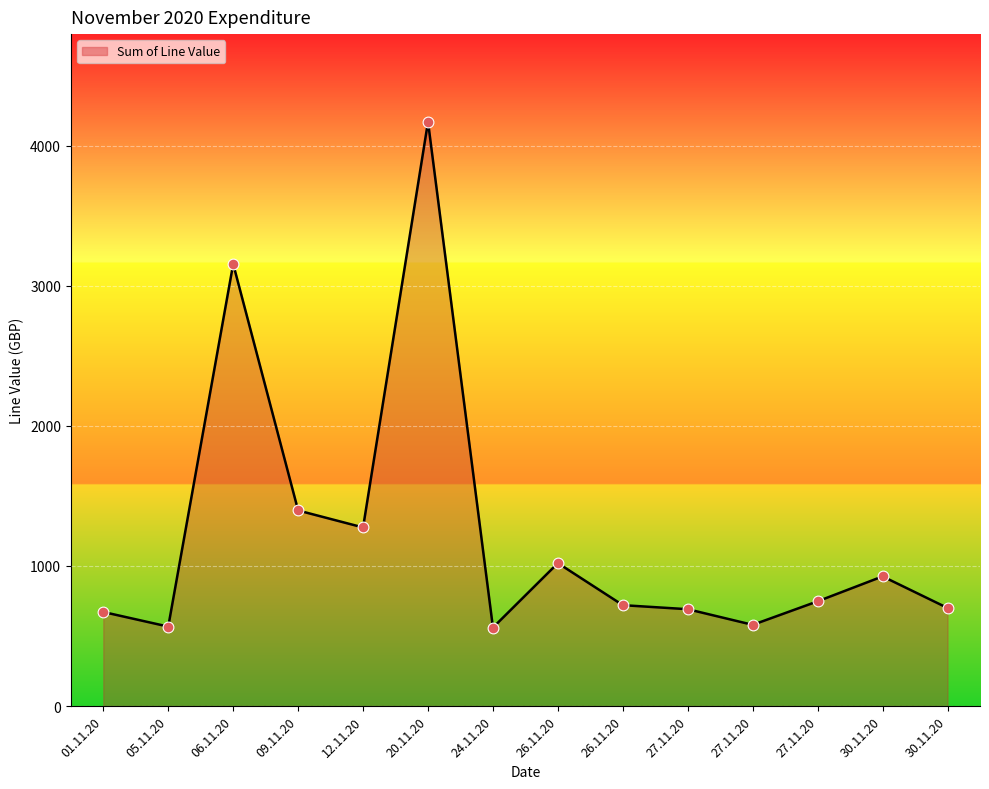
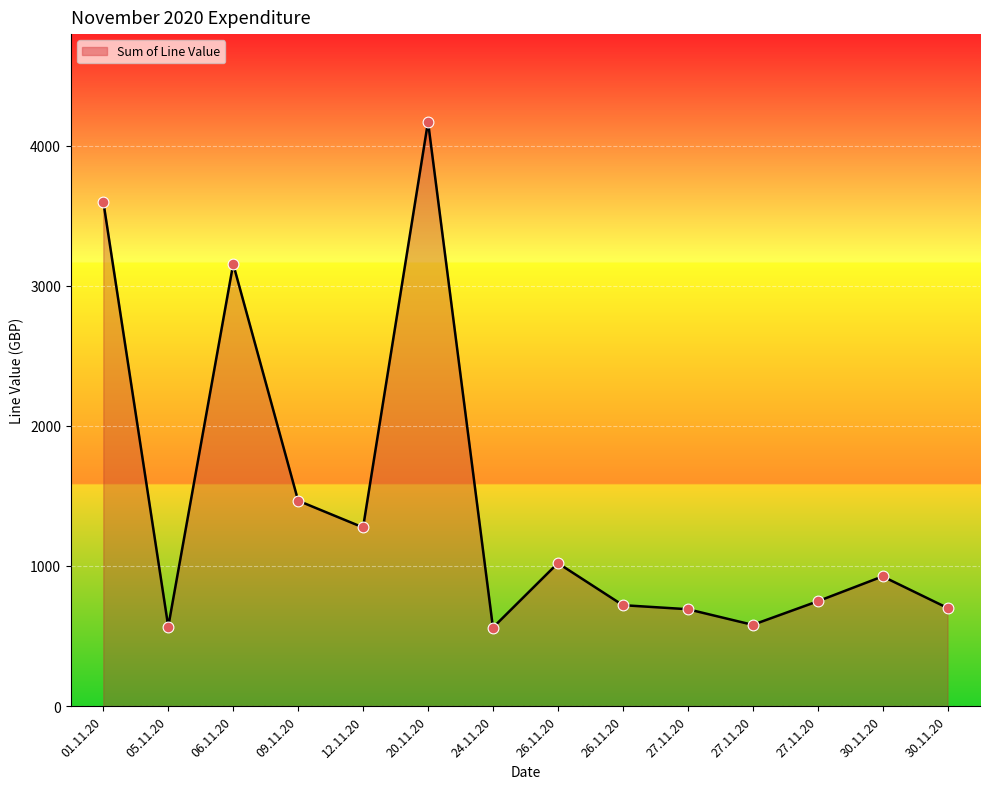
01.11.20: 670 -> 3600
09.11.20: 1400 -> 1470
